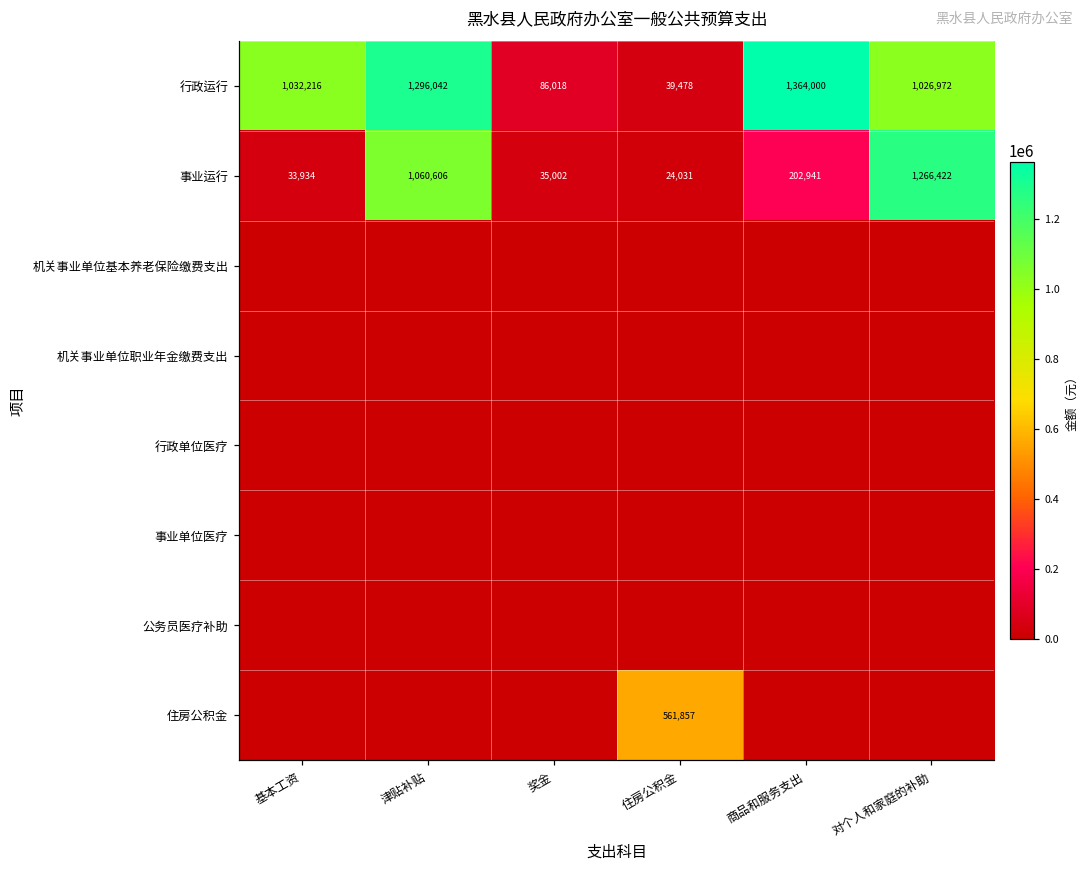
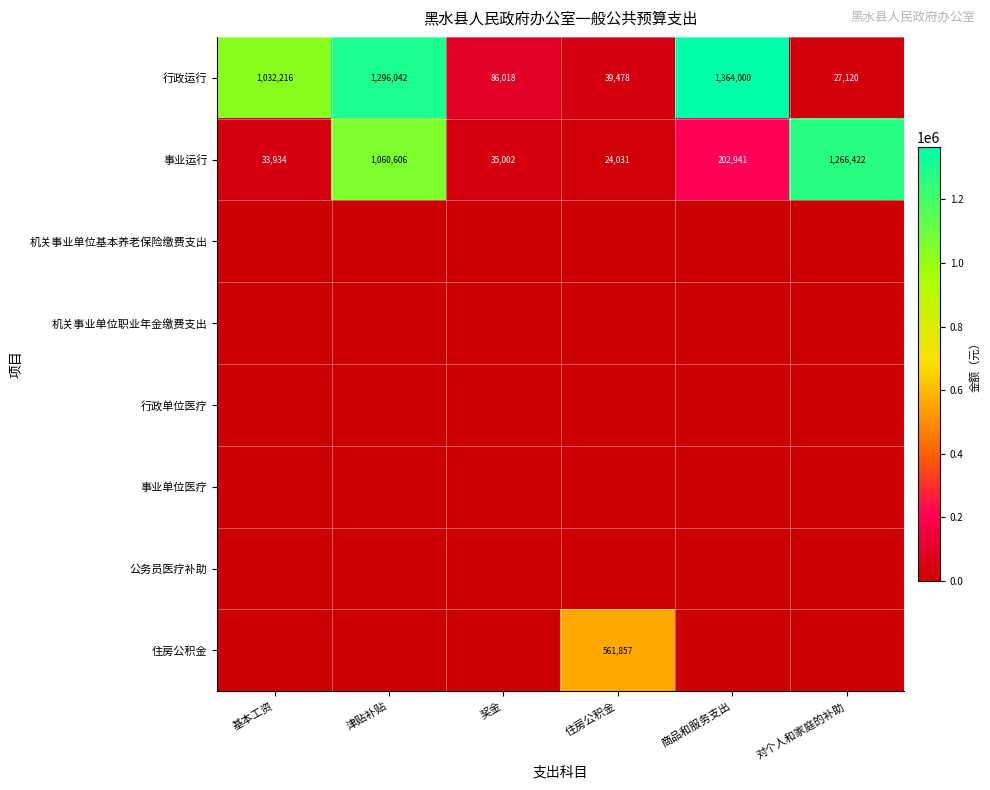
行政运行, 对个人和家庭的补助: 1,026,972 -> 27,120
